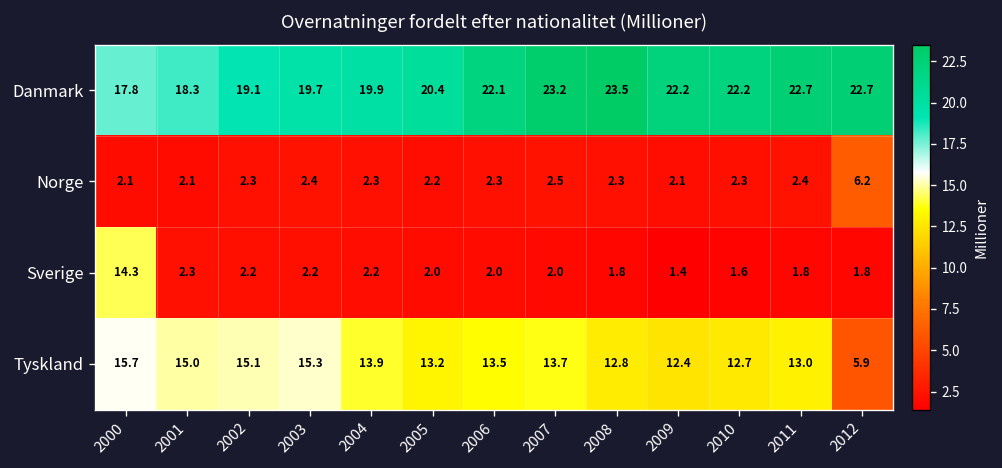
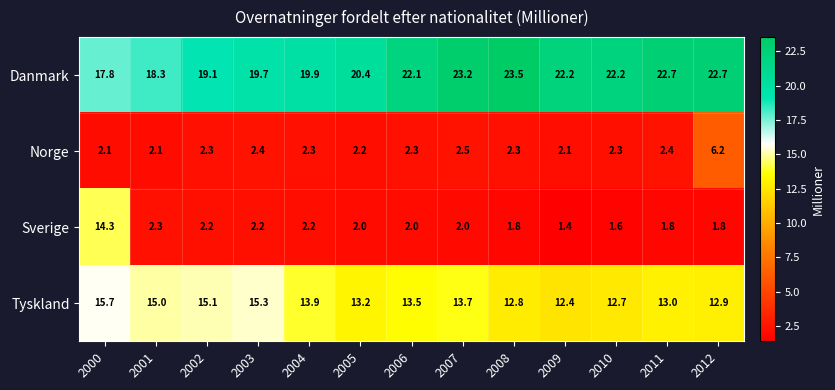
Tyskland, 2012: 5.9 -> 12.9
